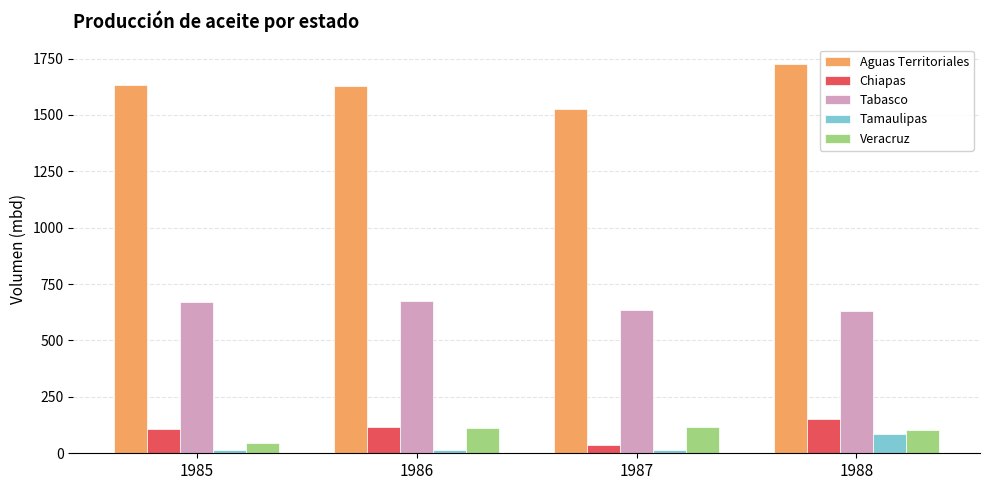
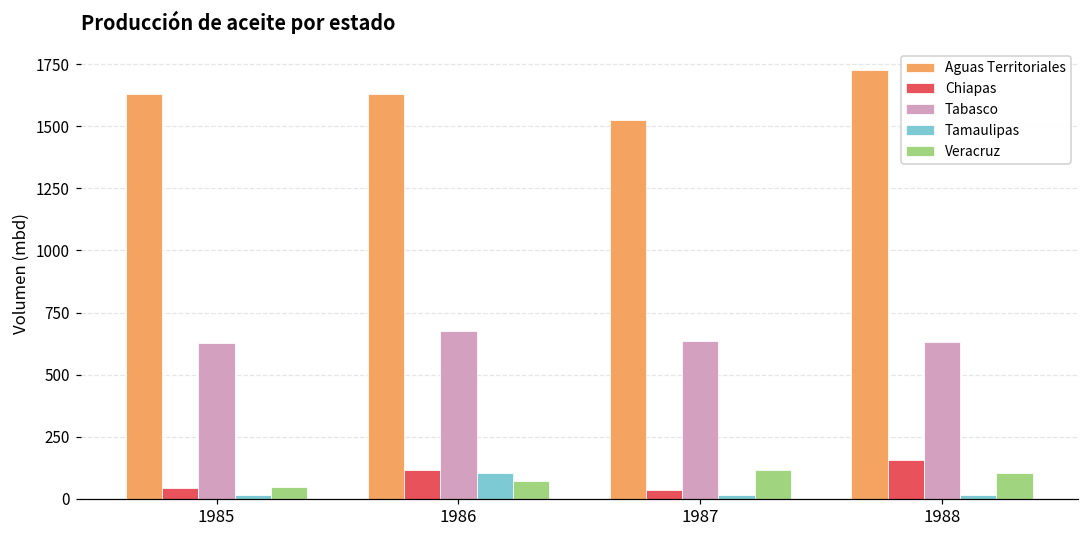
Chiapas, 1985: 110 -> 40
Tabasco, 1985: 670 -> 630
Tamaulipas, 1986: 10 -> 100
Veracruz, 1986: 110 -> 70
Tamaulipas, 1988: 90 -> 10
